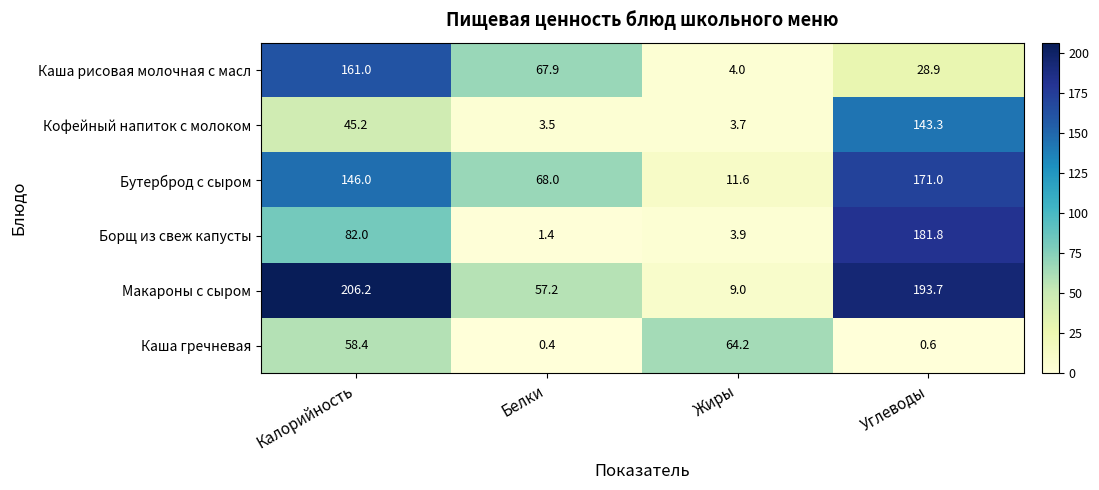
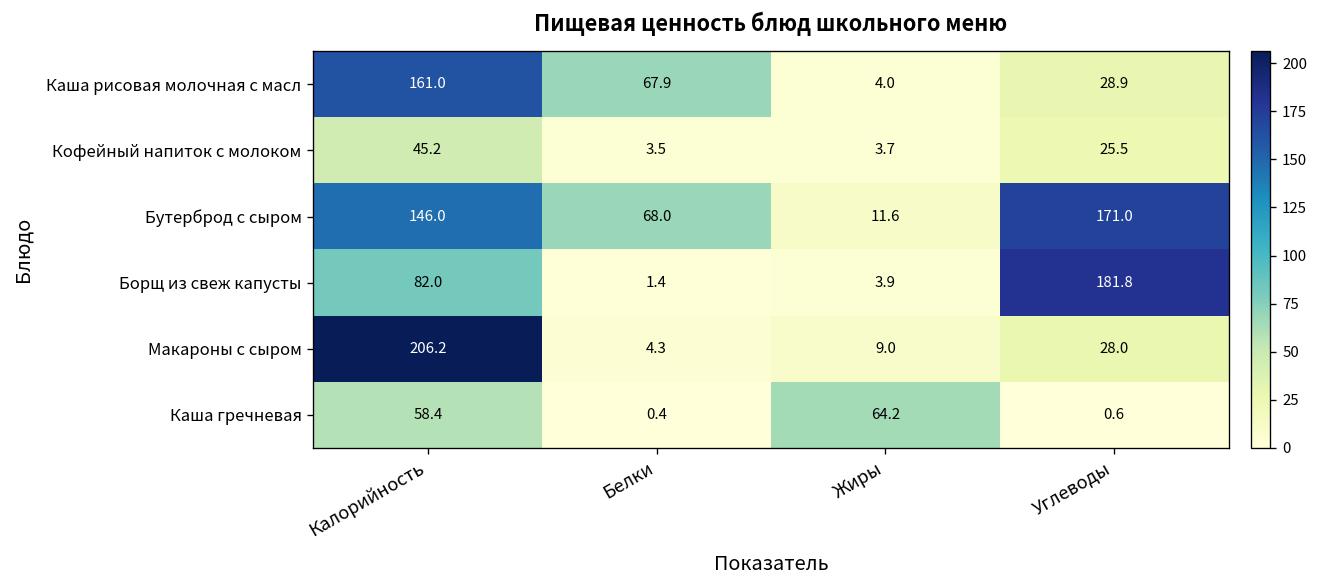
Кофейный напиток с молоком, Углеводы: 143.3 -> 25.5
Макароны с сыром, Белки: 57.2 -> 4.3
Макароны с сыром, Углеводы: 193.7 -> 28.0
